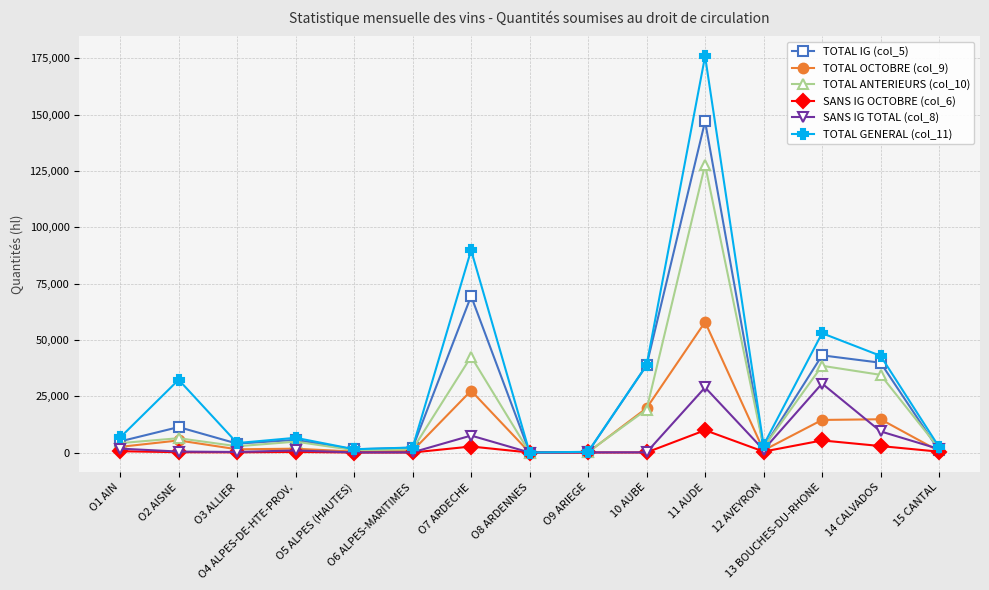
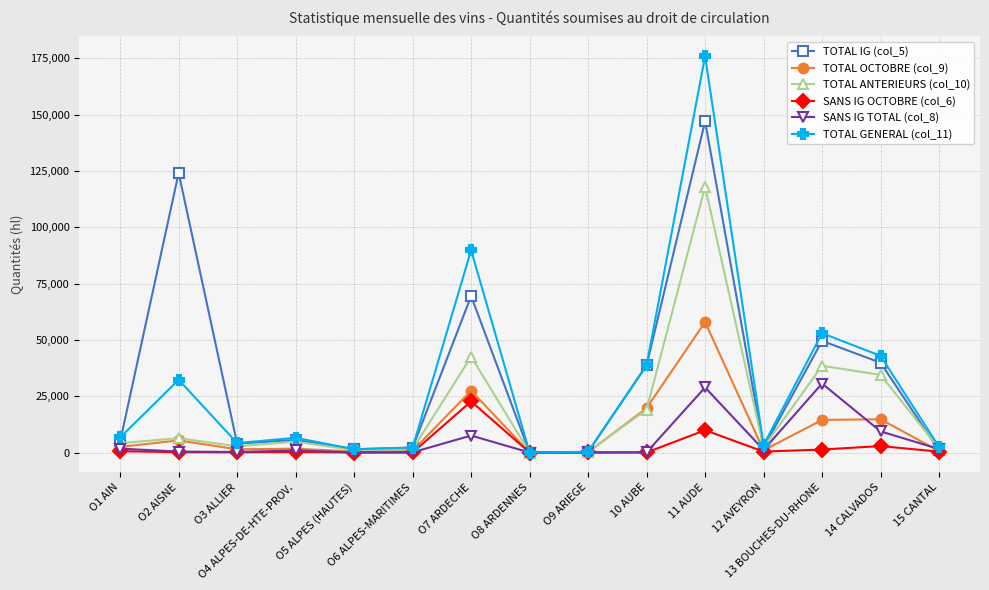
TOTAL IG (col_5), O2 AISNE: 11,000 -> 124,000
SANS IG OCTOBRE (col_6), O7 ARDECHE: 3,000 -> 23,000
TOTAL ANTERIEURS (col_10), 11 AUDE: 128,000 -> 118,000
TOTAL IG (col_5), 13 BOUCHES-DU-RHONE: 43,000 -> 50,000
SANS IG OCTOBRE (col_6), 13 BOUCHES-DU-RHONE: 5,000 -> 1,000
